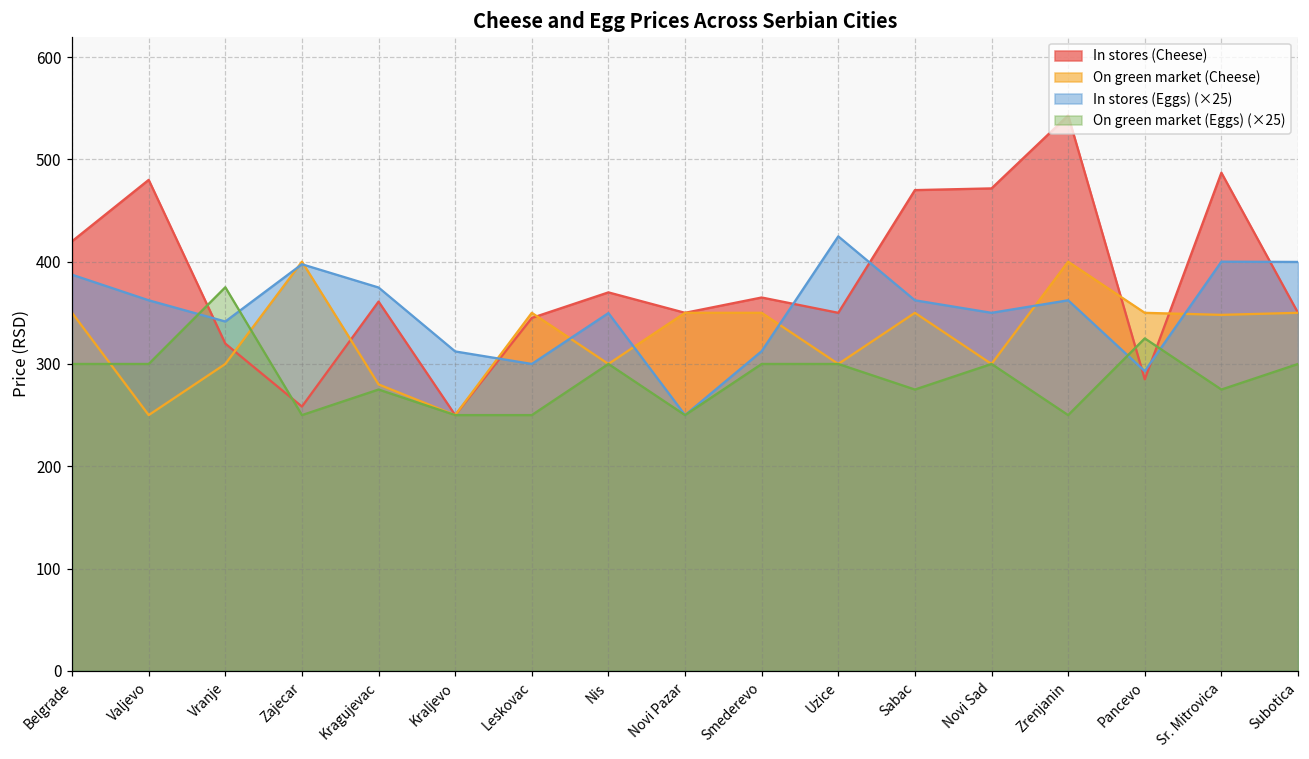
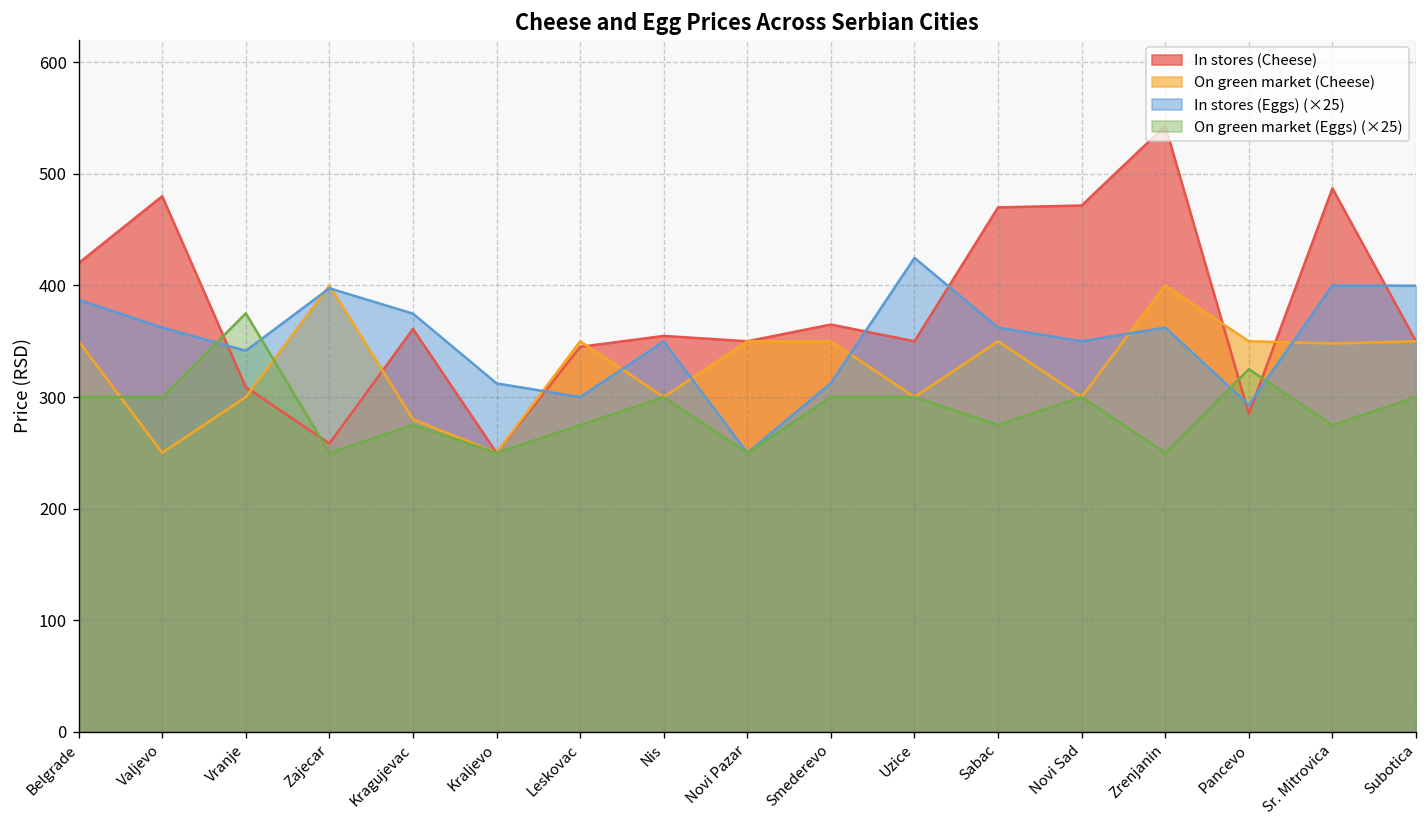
In stores (Cheese), Vranje: 320 -> 310
On green market (Eggs) (×25), Leskovac: 250 -> 280
In stores (Cheese), Nis: 370 -> 350
